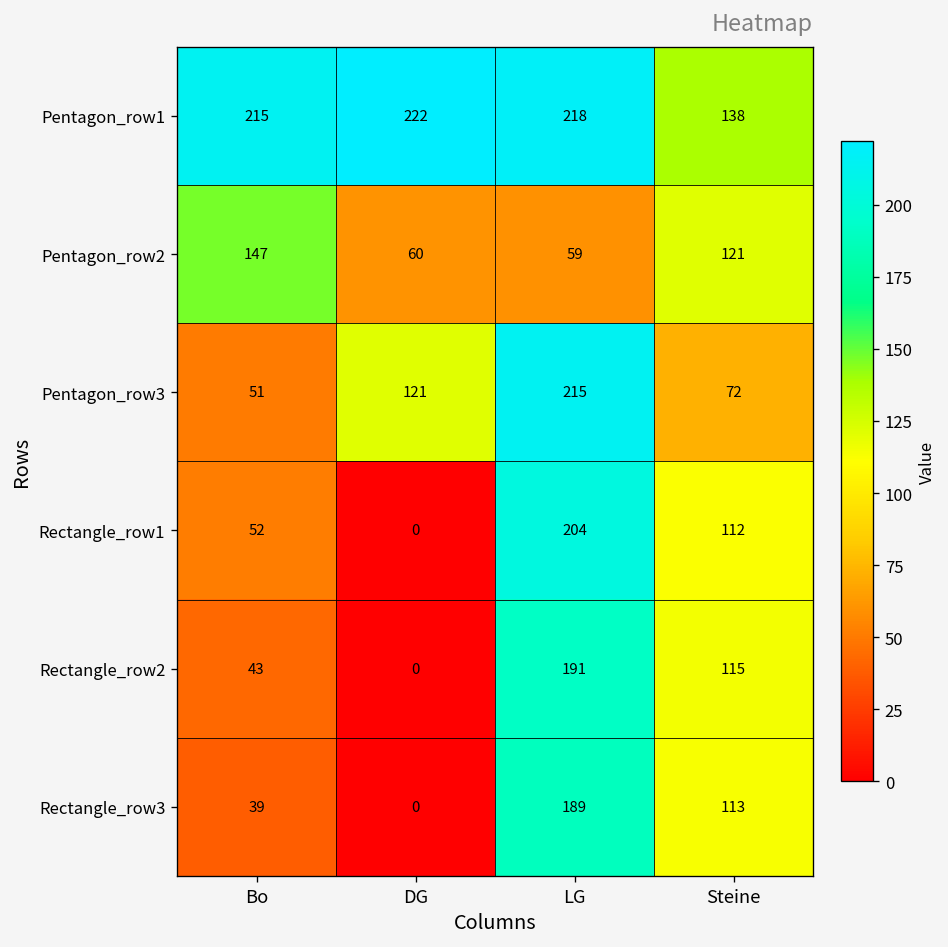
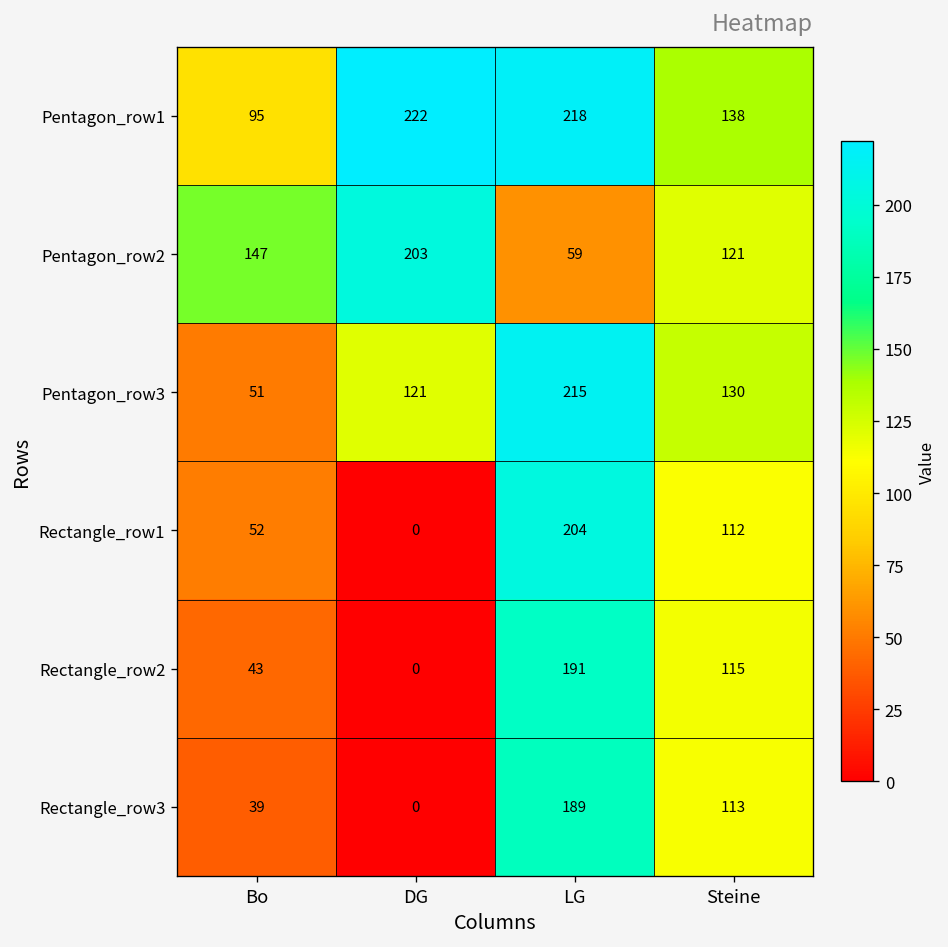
Pentagon_row1, Bo: 215 -> 95
Pentagon_row2, DG: 60 -> 203
Pentagon_row3, Steine: 72 -> 130
